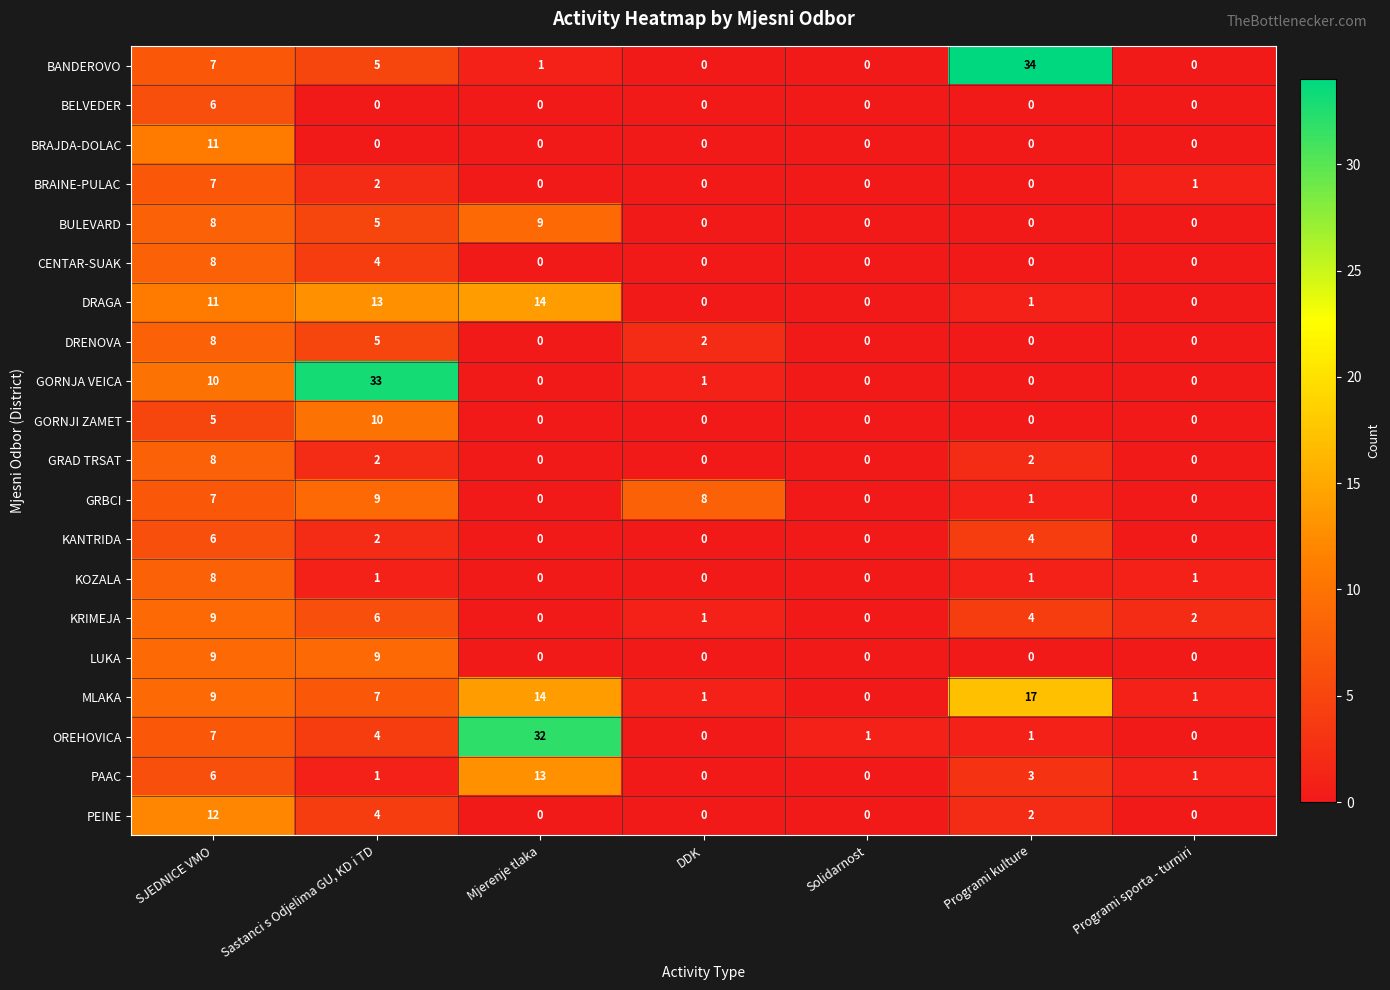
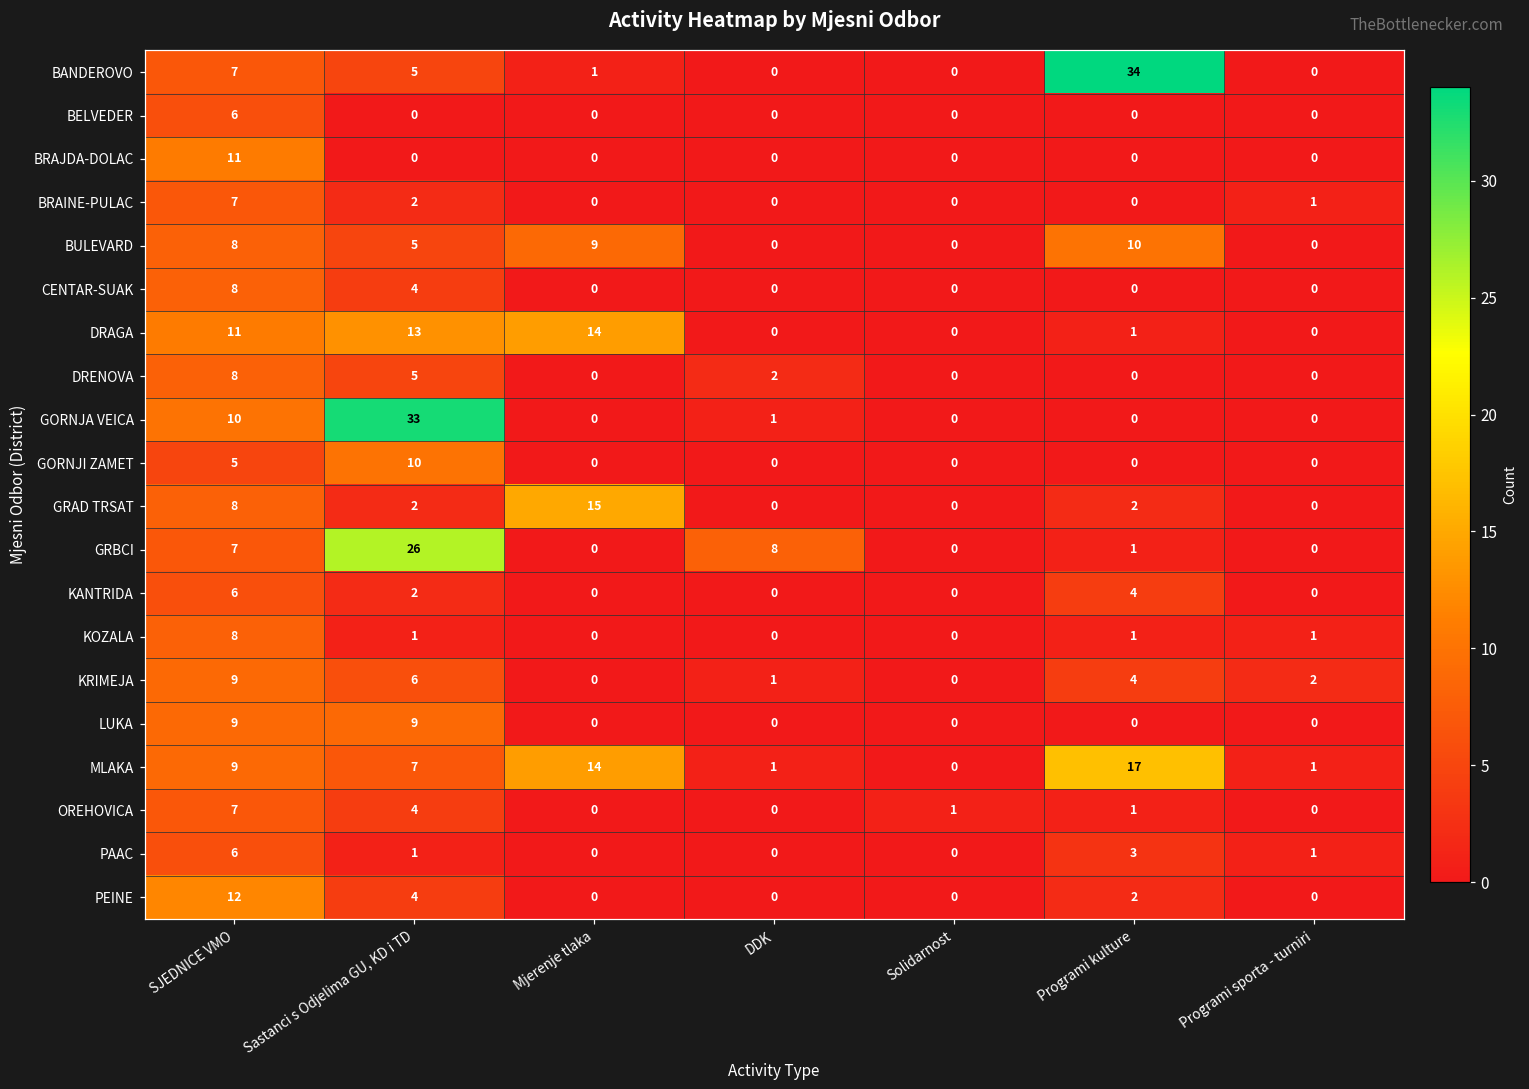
BULEVARD, Programi kulture: 0 -> 10
GRAD TRSAT, Mjerenje tlaka: 0 -> 15
GRBCI, Sastanci s Odjelima GU, KD i TD: 9 -> 26
OREHOVICA, Mjerenje tlaka: 32 -> 0
PAAC, Mjerenje tlaka: 13 -> 0
